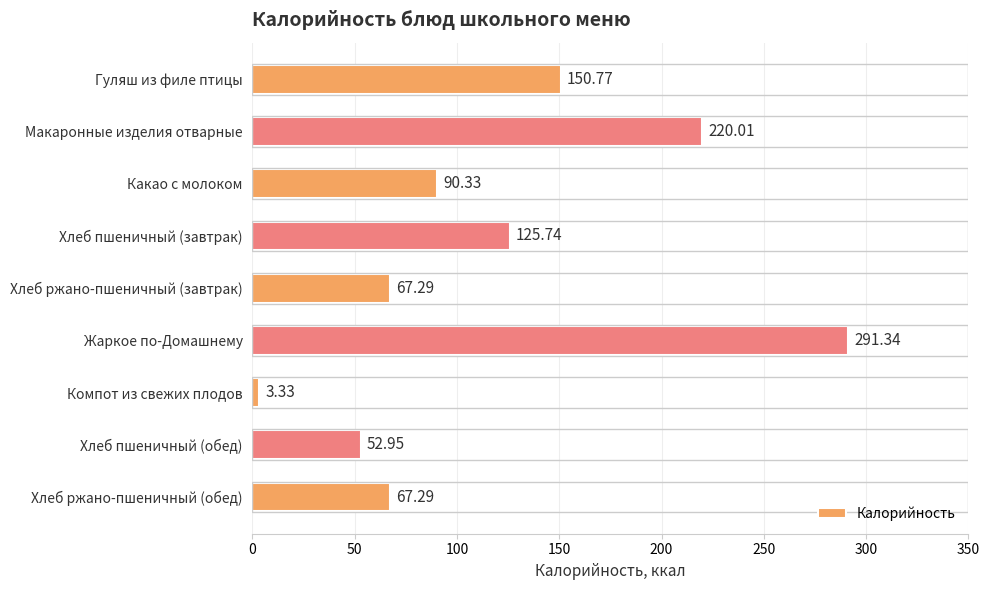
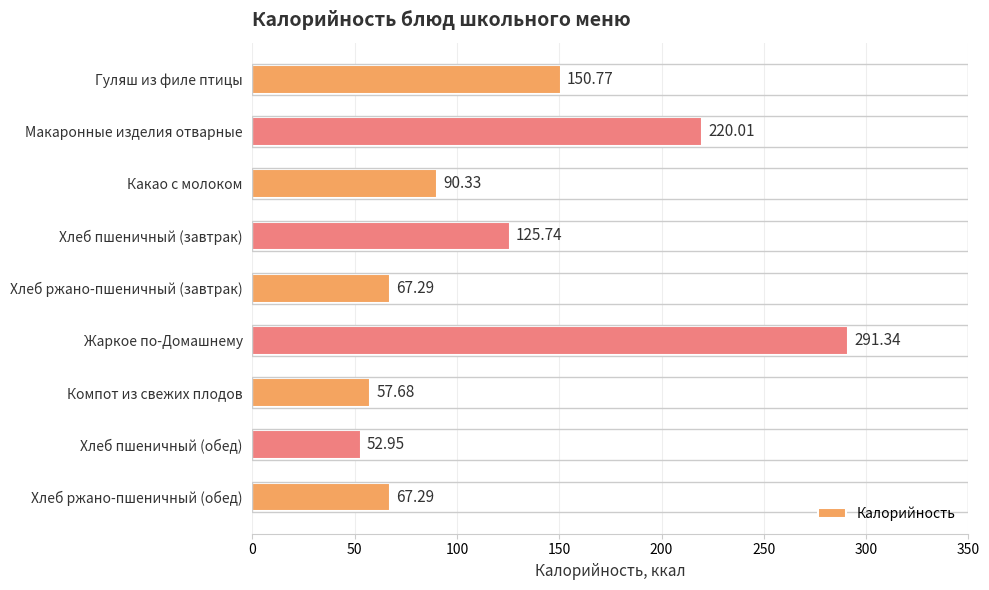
Компот из свежих плодов: 3.33 -> 57.68
